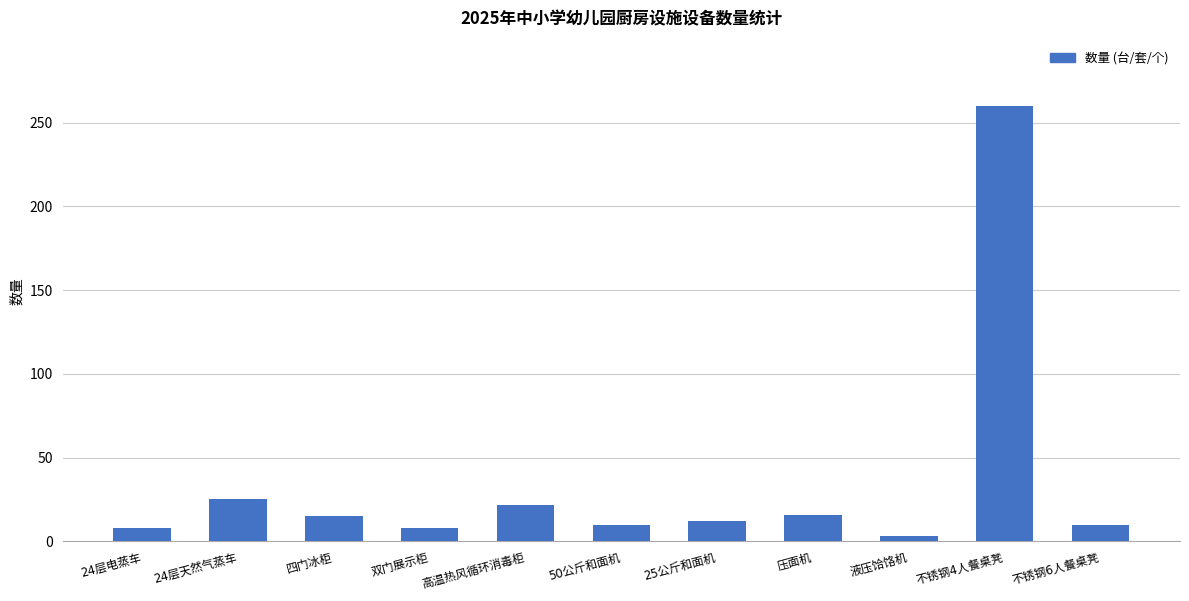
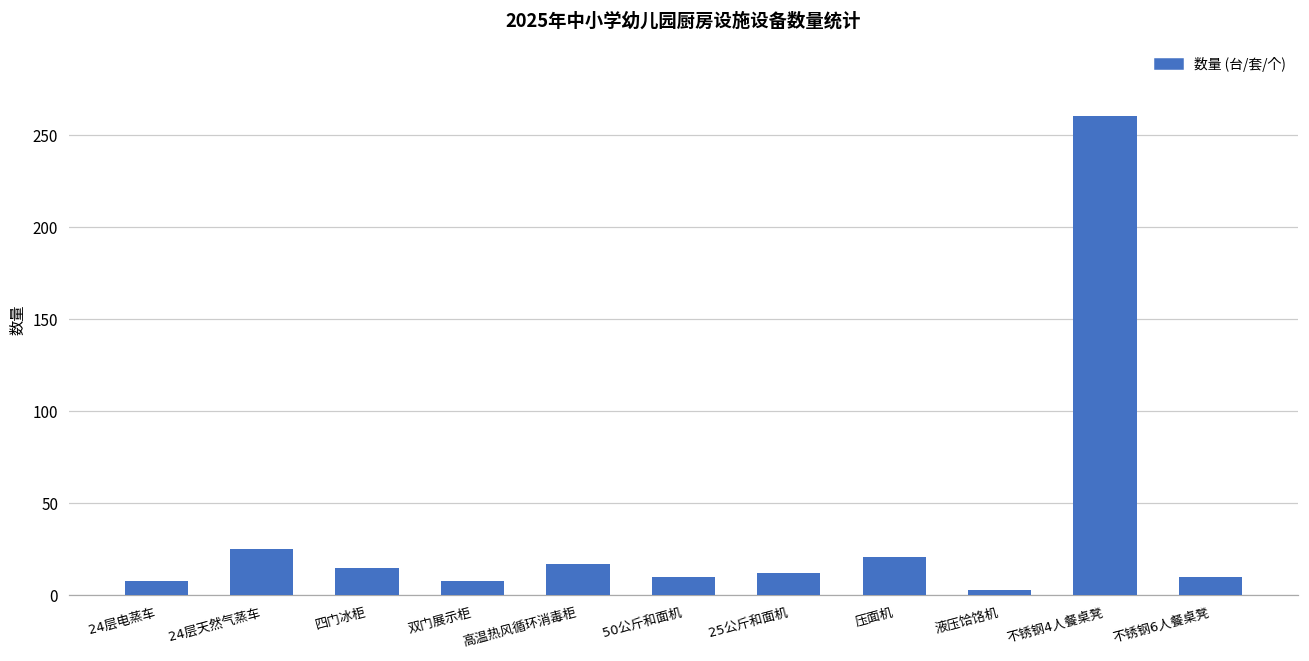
高温热风循环消毒柜: 22 -> 17
压面机: 16 -> 21
